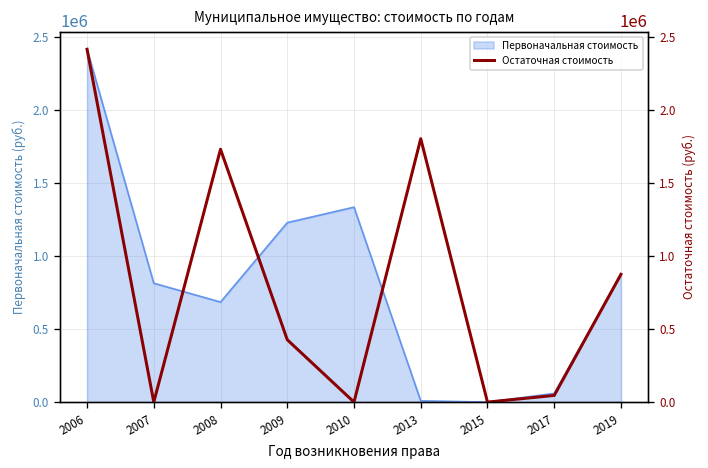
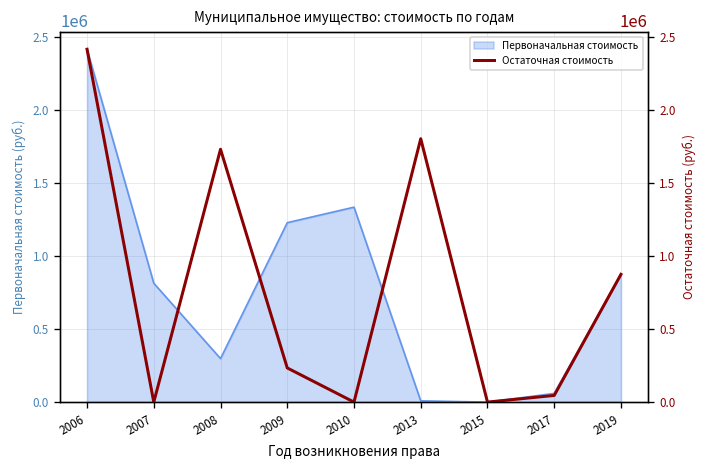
Первоначальная стоимость, 2008: 680000 -> 300000
Остаточная стоимость, 2009: 430000 -> 230000
